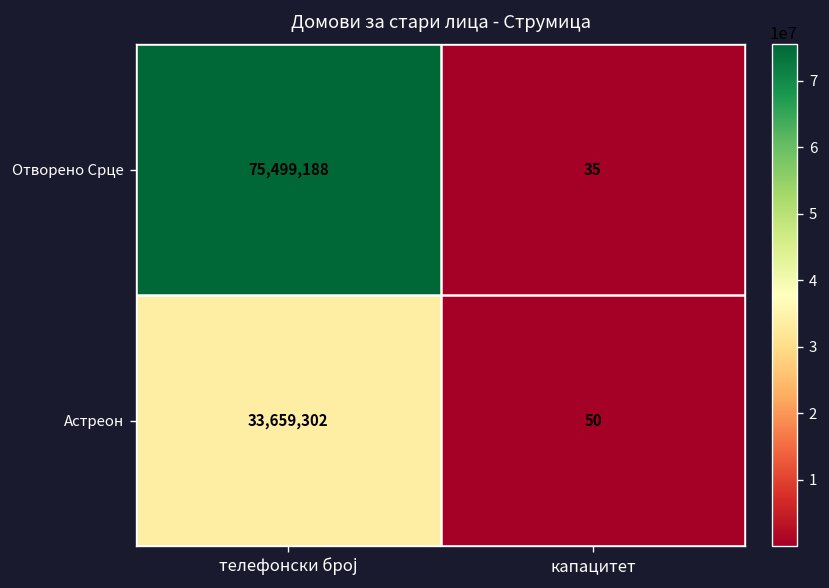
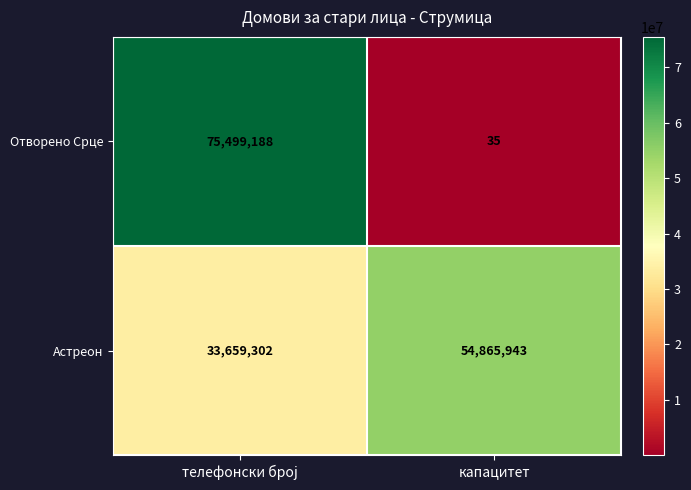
Астреон, капацитет: 50 -> 54,865,943
